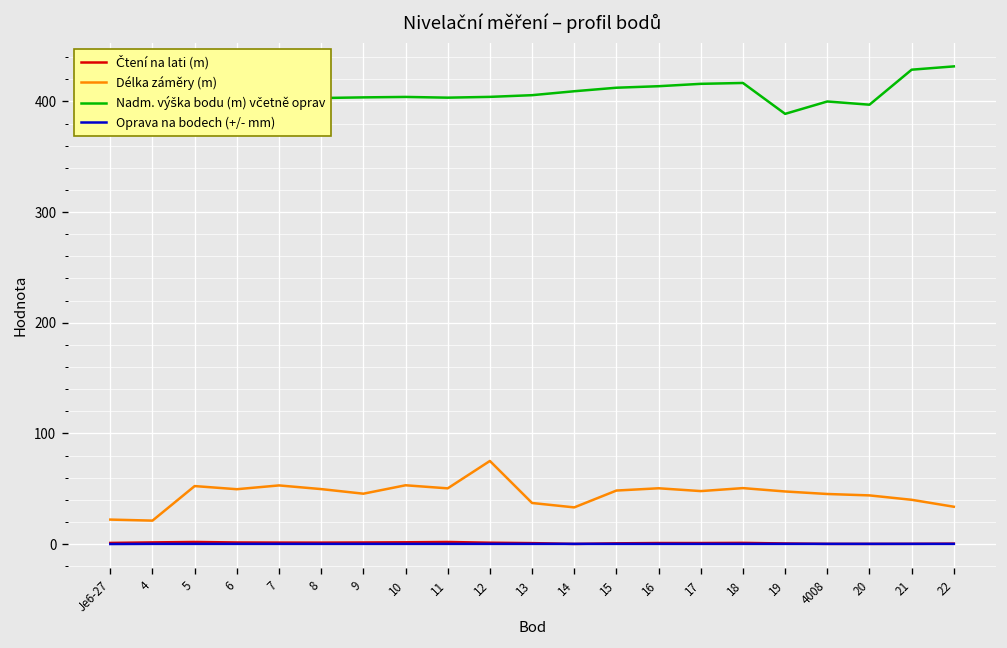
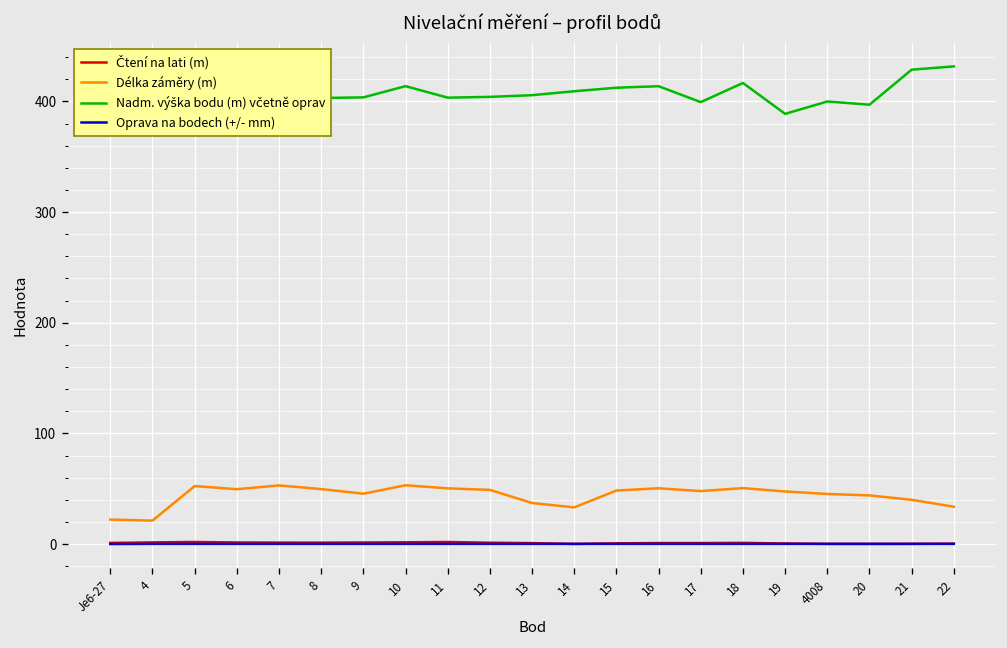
Nadm. výška bodu (m) včetně oprav, 10: 400 -> 410
Délka záměry (m), 12: 80 -> 50
Nadm. výška bodu (m) včetně oprav, 17: 420 -> 400
